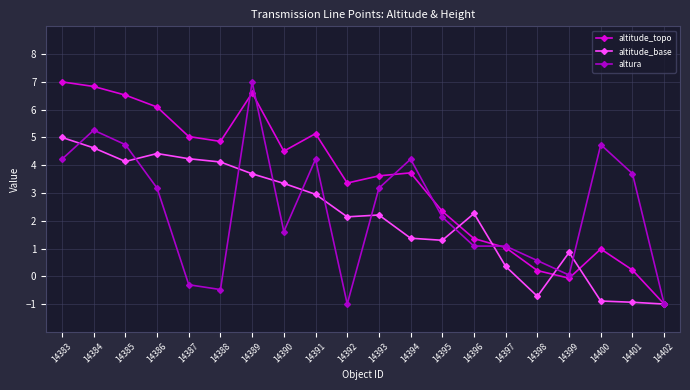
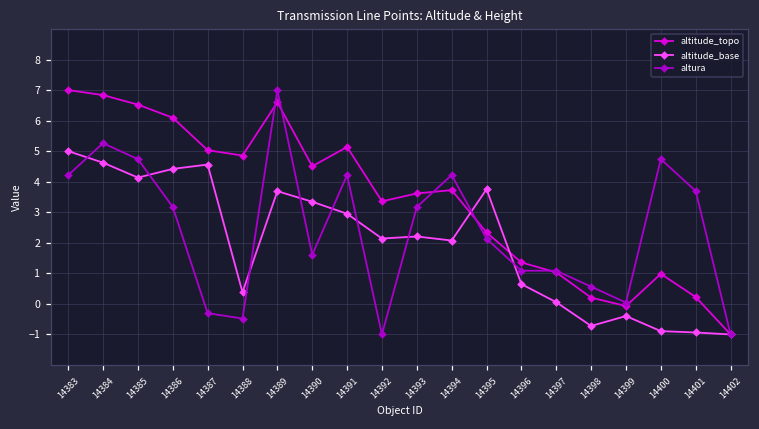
altitude_base, 14387: 4.2 -> 4.6
altitude_base, 14388: 4.1 -> 0.4
altitude_base, 14394: 1.4 -> 2.1
altitude_base, 14395: 1.3 -> 3.8
altitude_base, 14396: 2.3 -> 0.6
altitude_base, 14397: 0.4 -> 0.1
altitude_base, 14399: 0.9 -> -0.4
